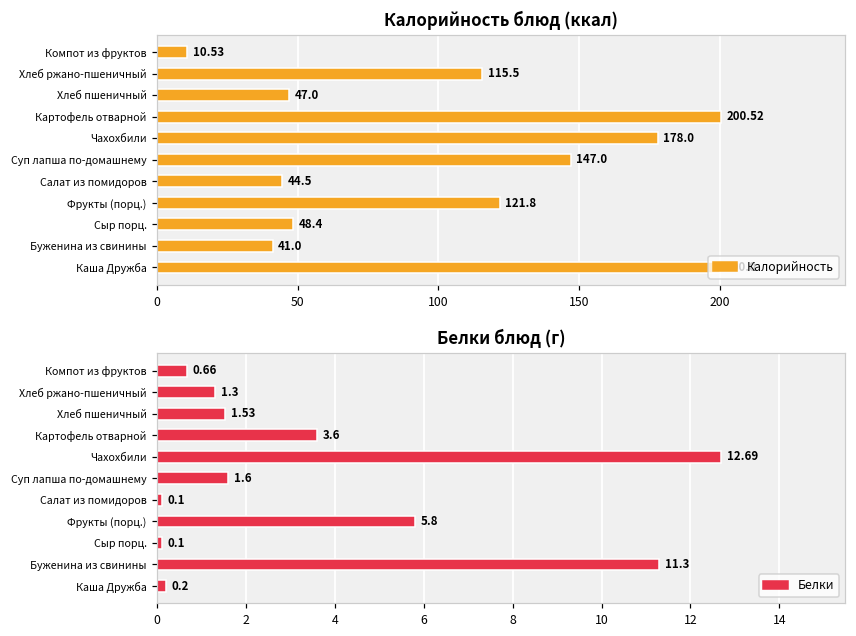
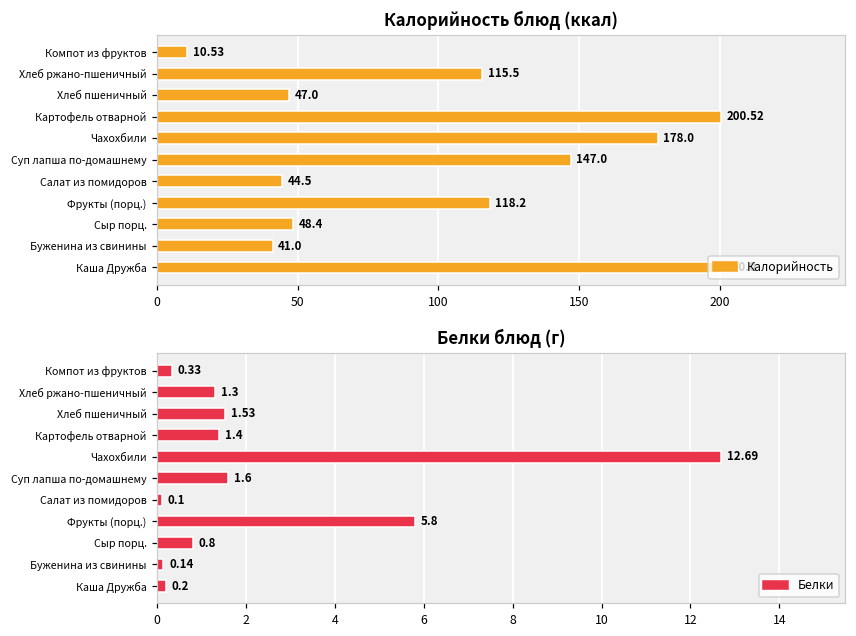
Калорийность блюд (ккал), Фрукты (порц.): 121.8 -> 118.2
Белки блюд (г), Компот из фруктов: 0.66 -> 0.33
Белки блюд (г), Картофель отварной: 3.6 -> 1.4
Белки блюд (г), Сыр порц.: 0.1 -> 0.8
Белки блюд (г), Буженина из свинины: 11.3 -> 0.14
